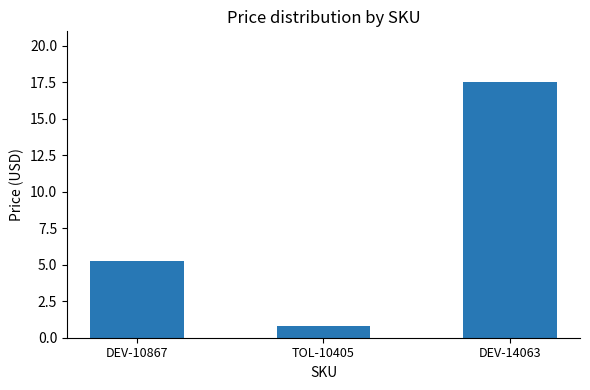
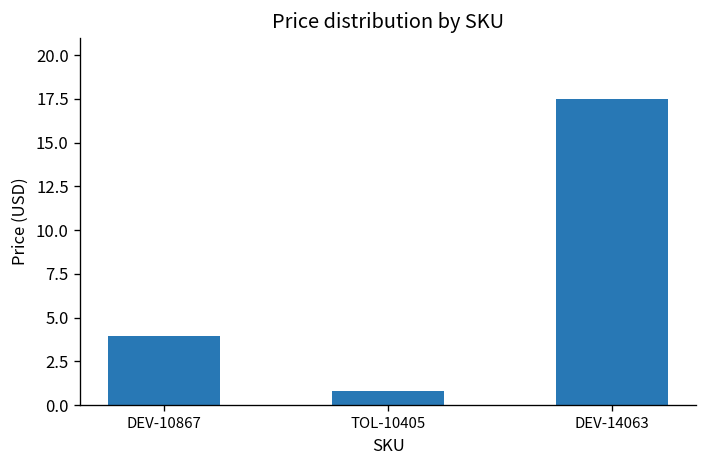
DEV-10867: 5.2 -> 4.0
